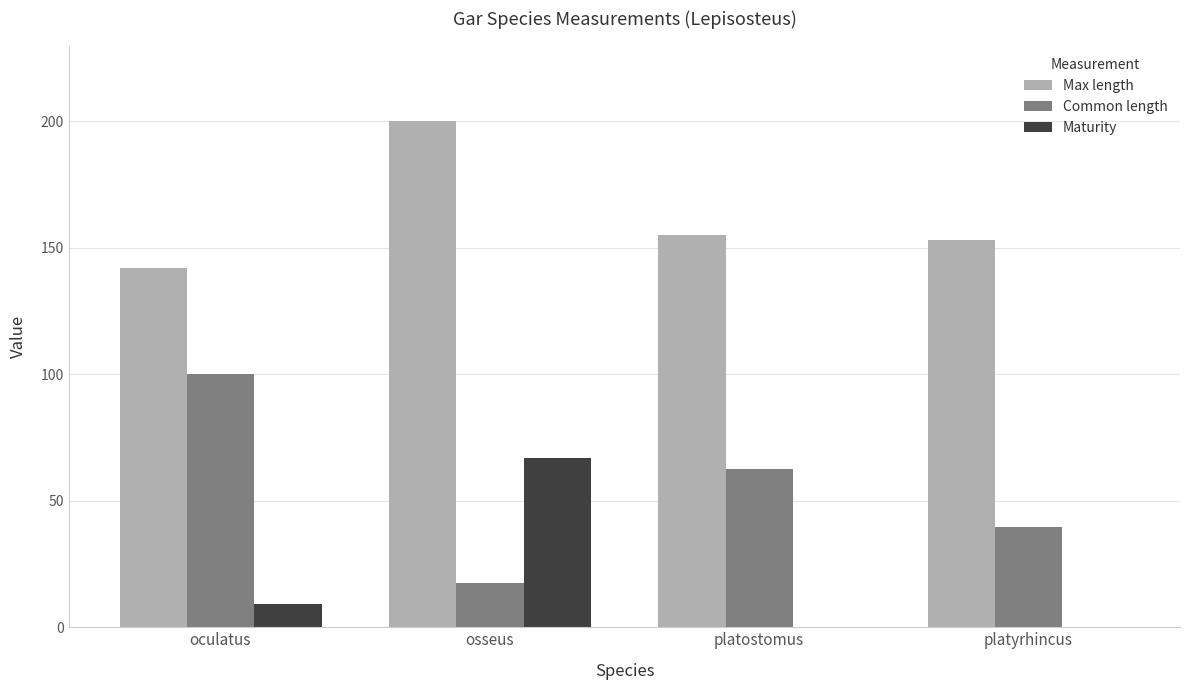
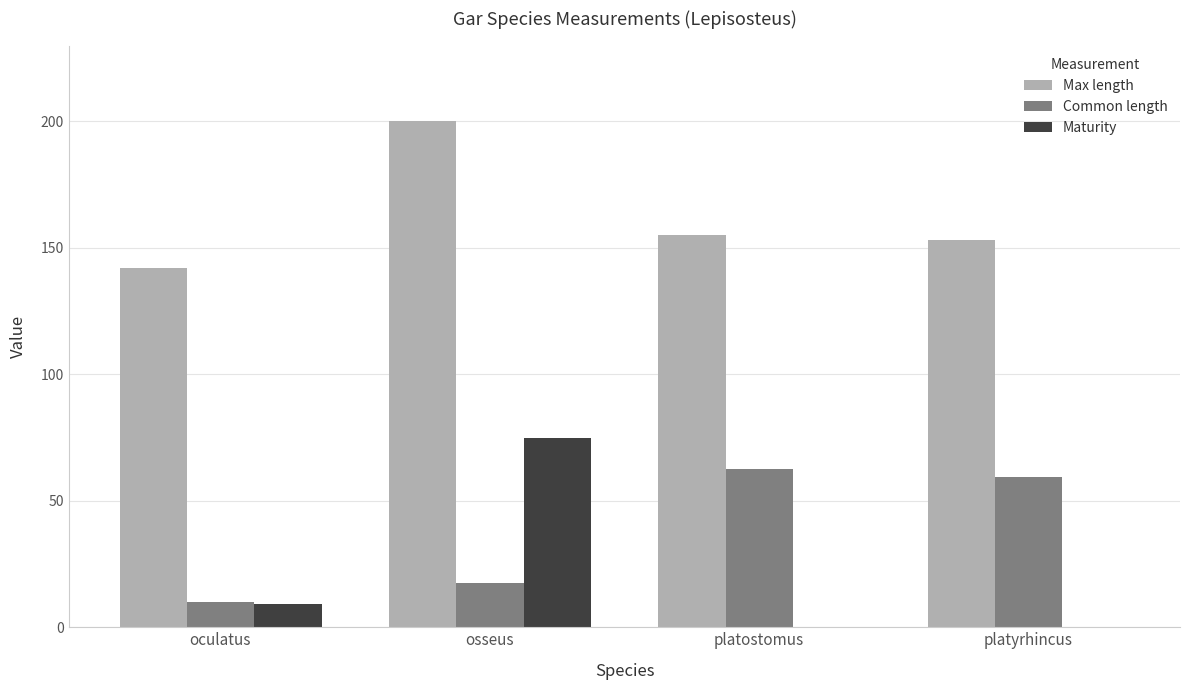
Common length, oculatus: 100 -> 10
Maturity, osseus: 67 -> 75
Common length, platyrhincus: 40 -> 60
